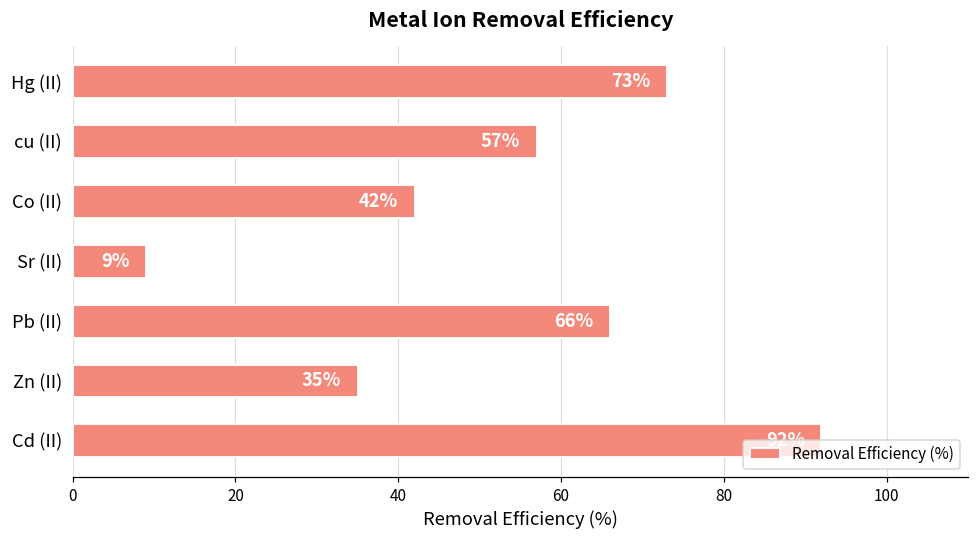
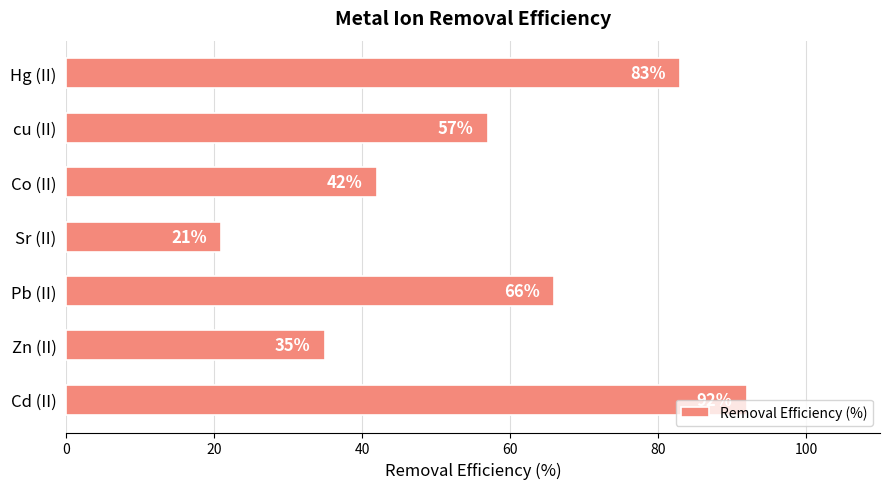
Hg (II): 73% -> 83%
Sr (II): 9% -> 21%
